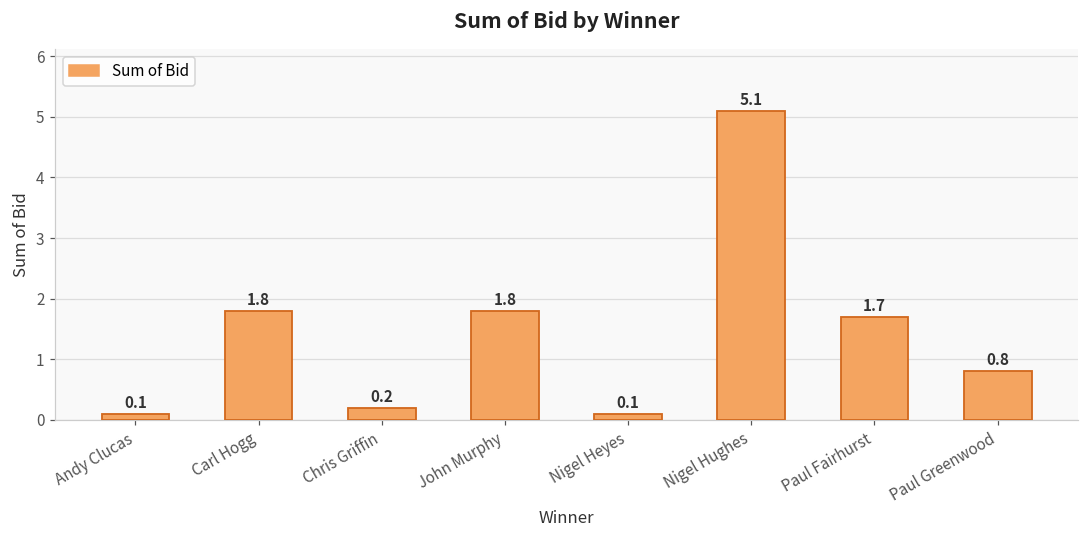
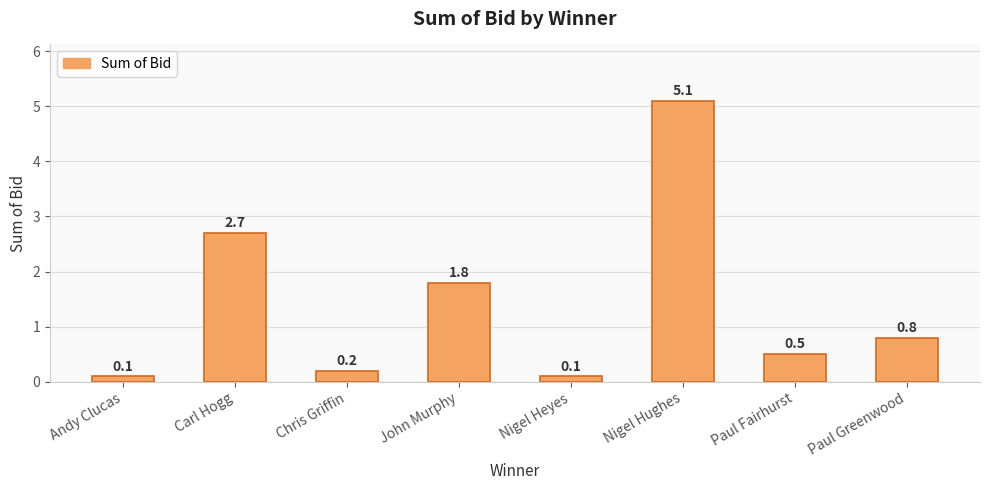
Carl Hogg: 1.8 -> 2.7
Paul Fairhurst: 1.7 -> 0.5
